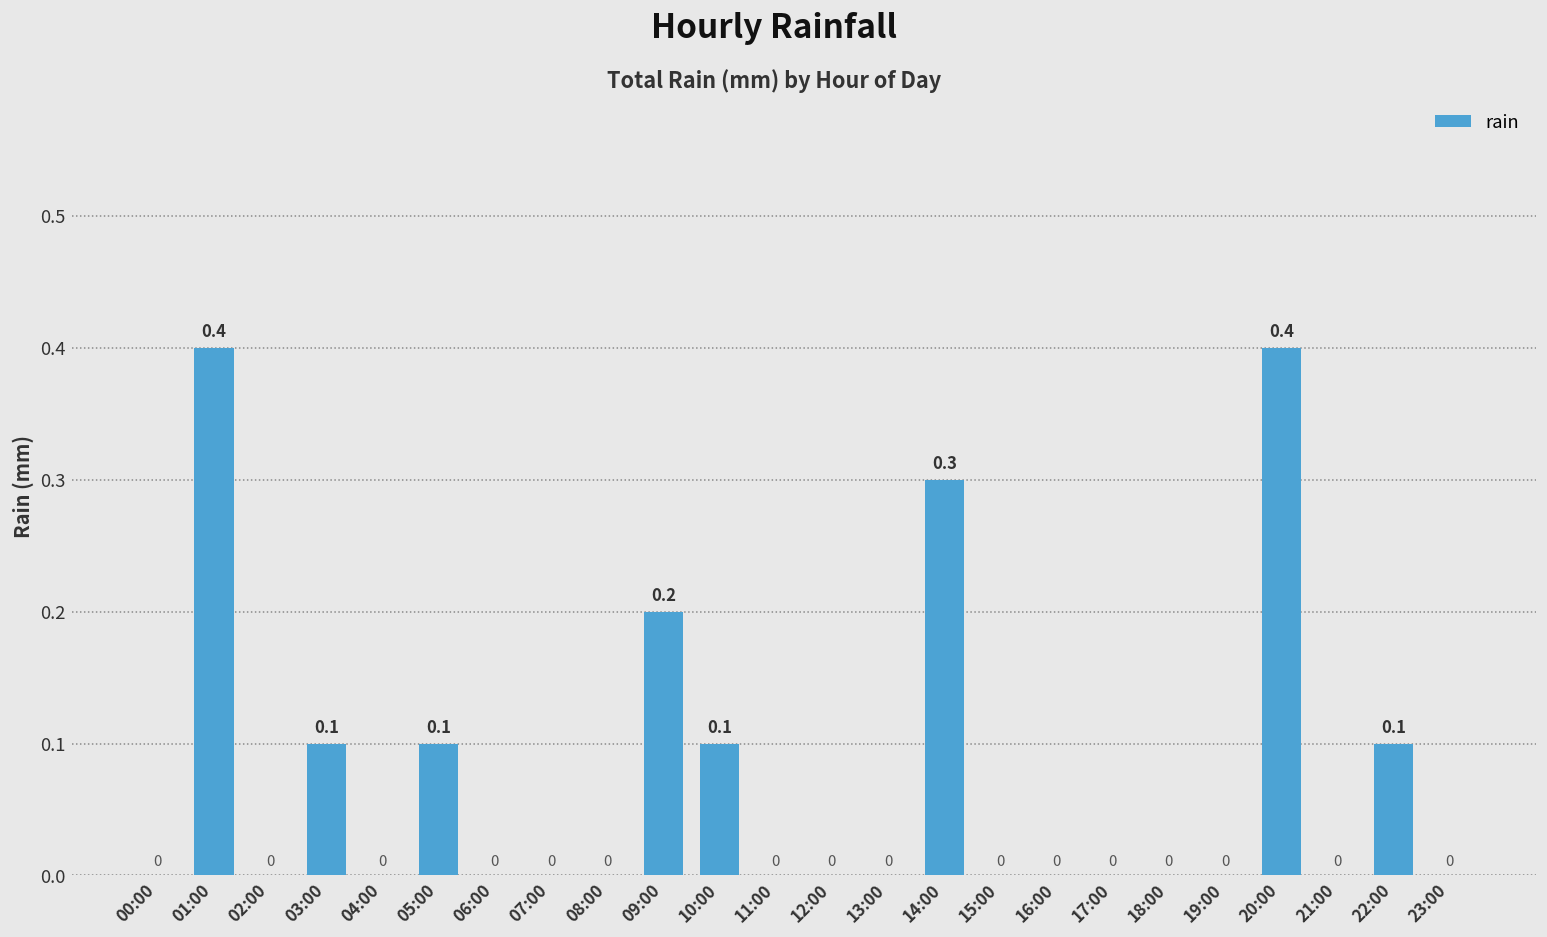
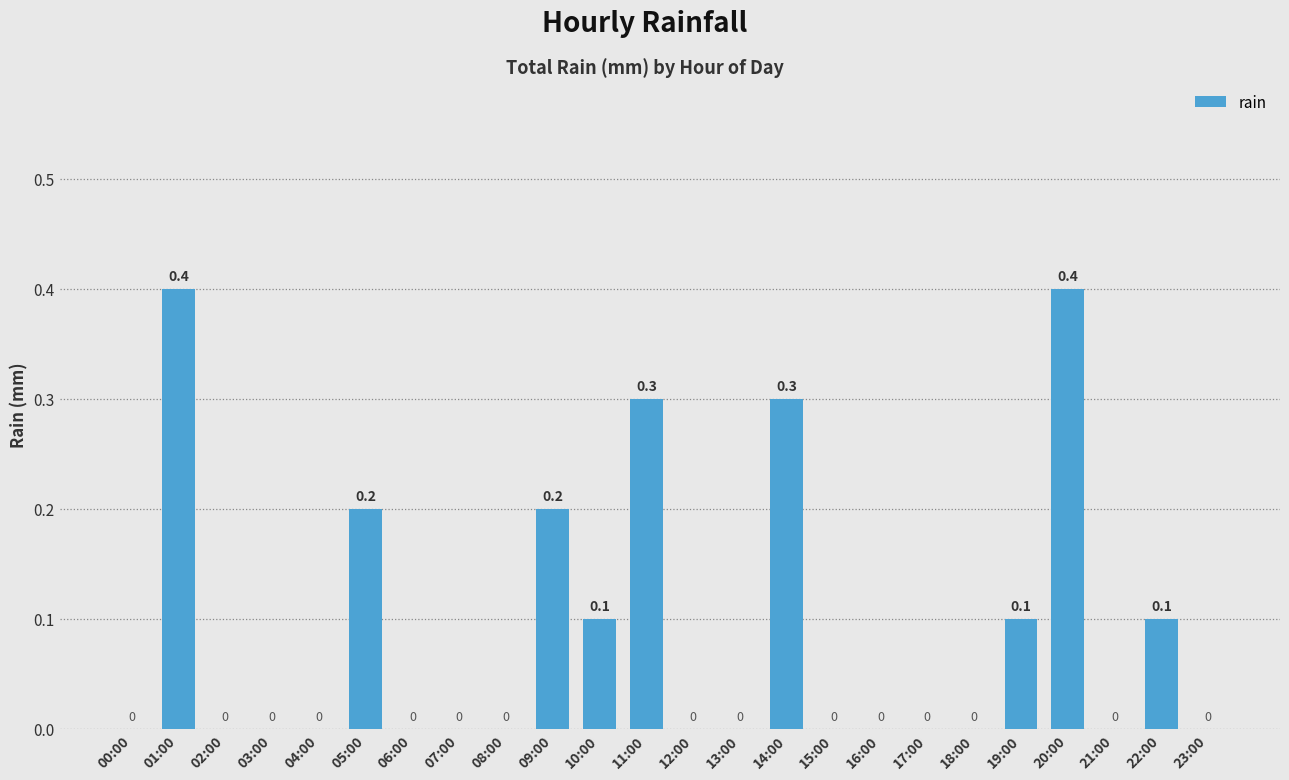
03:00: 0.1 -> 0
05:00: 0.1 -> 0.2
11:00: 0 -> 0.3
19:00: 0 -> 0.1
